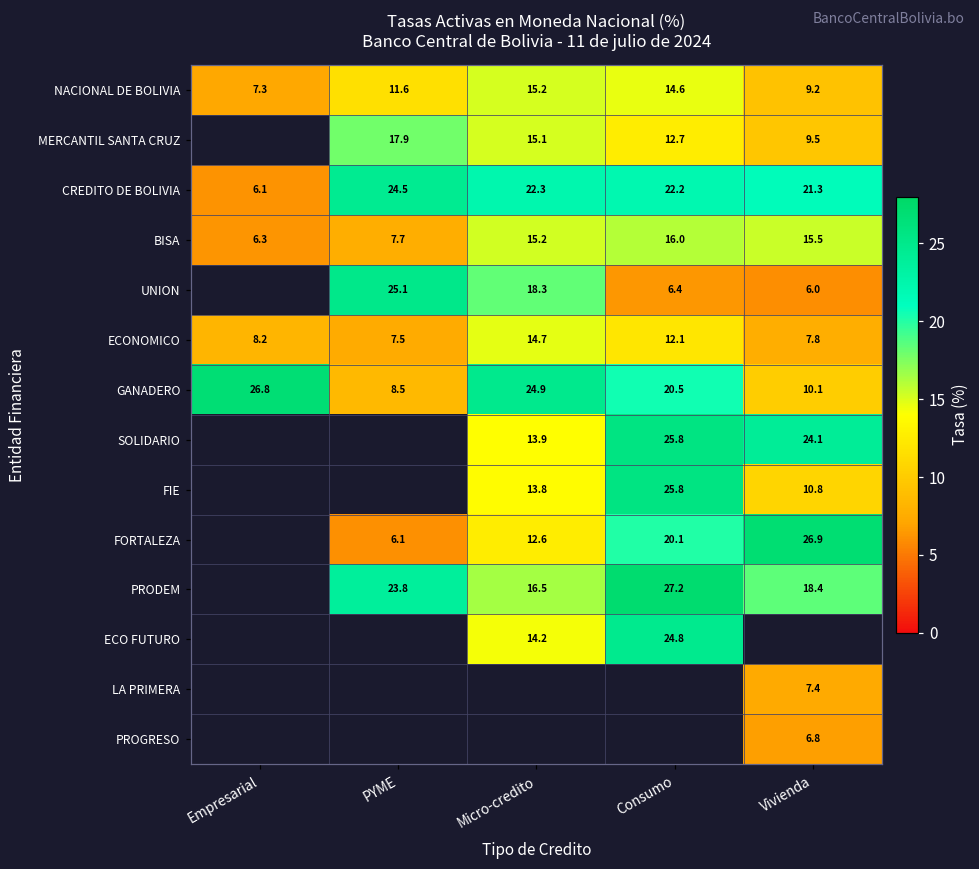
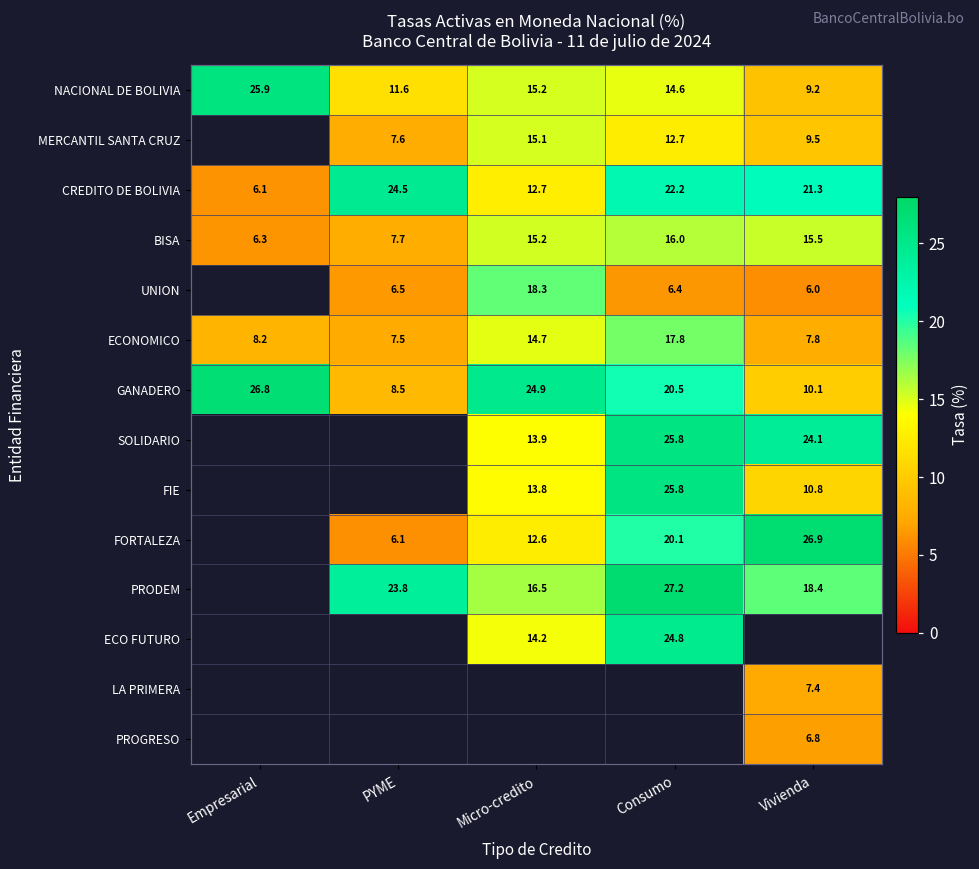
NACIONAL DE BOLIVIA, Empresarial: 7.3 -> 25.9
MERCANTIL SANTA CRUZ, PYME: 17.9 -> 7.6
CREDITO DE BOLIVIA, Micro-credito: 22.3 -> 12.7
UNION, PYME: 25.1 -> 6.5
ECONOMICO, Consumo: 12.1 -> 17.8
